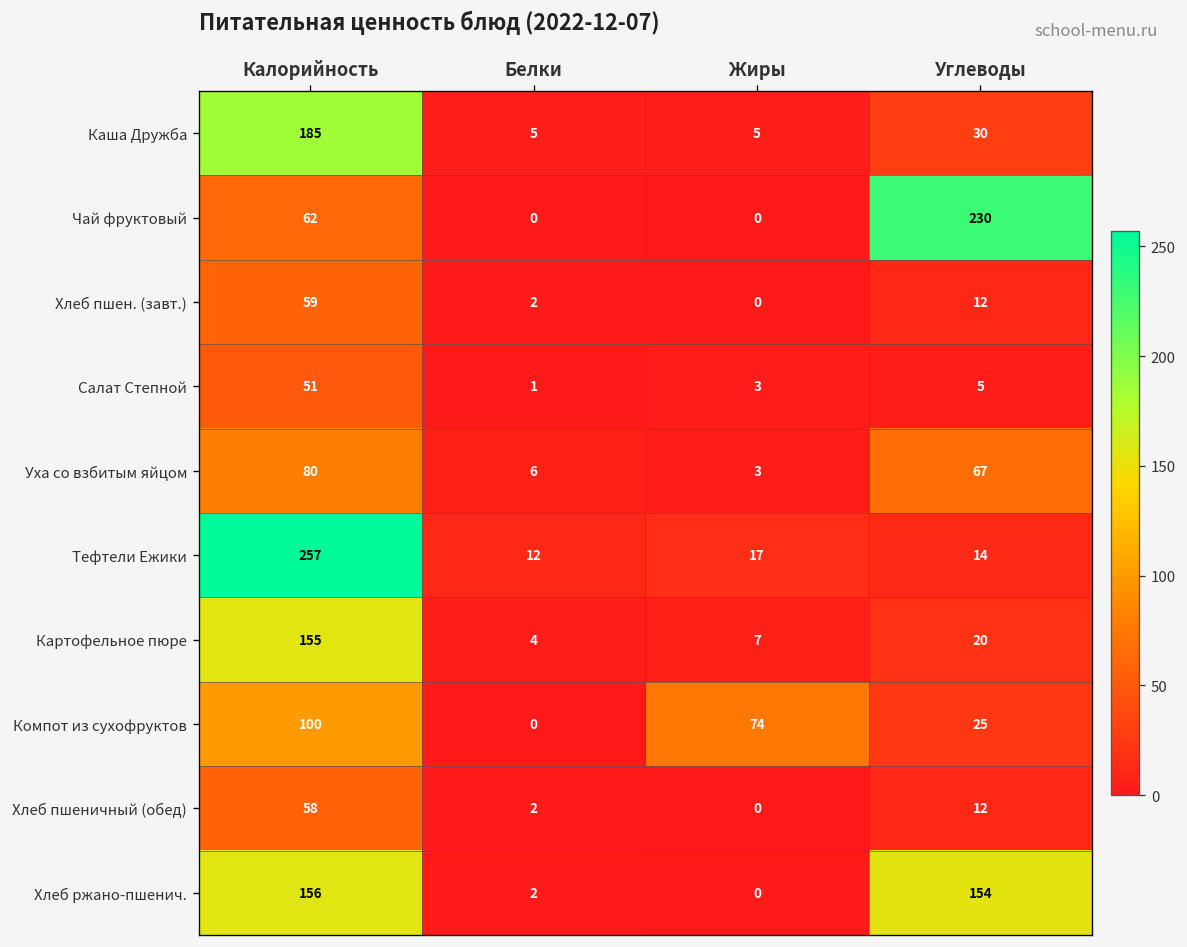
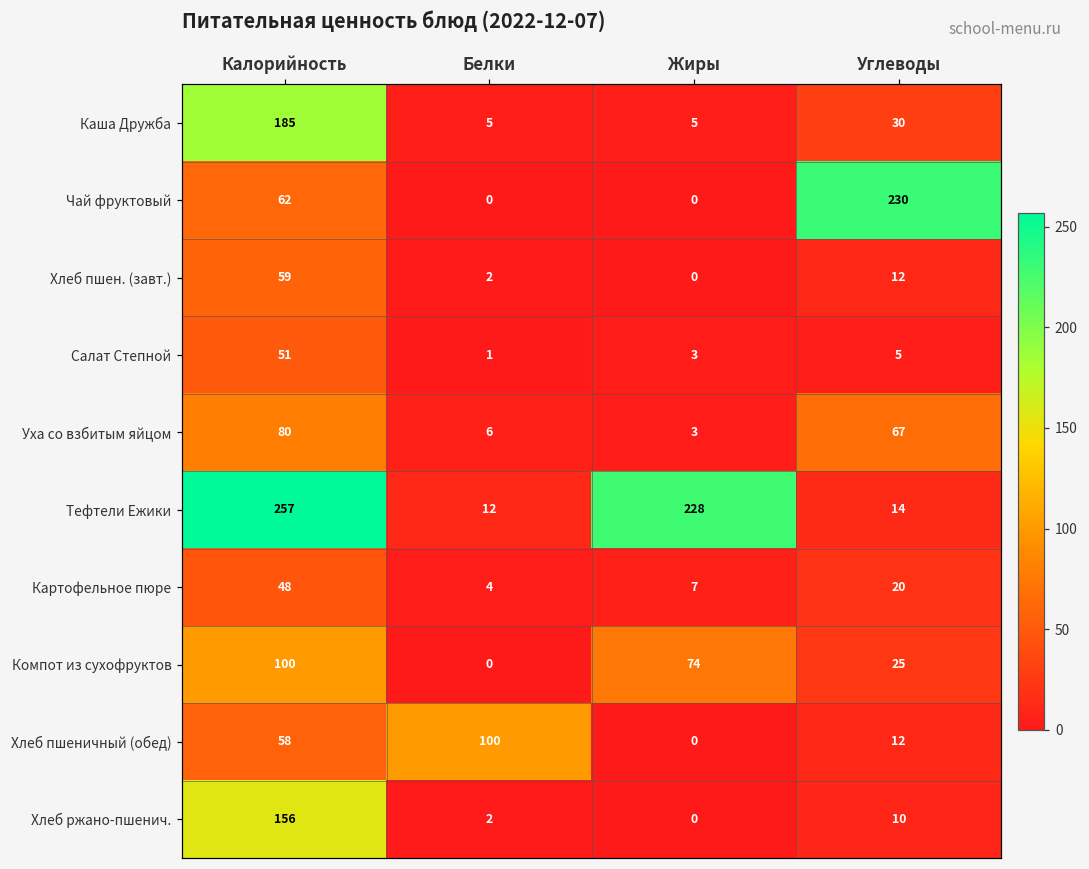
Тефтели Ежики, Жиры: 17 -> 228
Картофельное пюре, Калорийность: 155 -> 48
Хлеб пшеничный (обед), Белки: 2 -> 100
Хлеб ржано-пшенич., Углеводы: 154 -> 10
